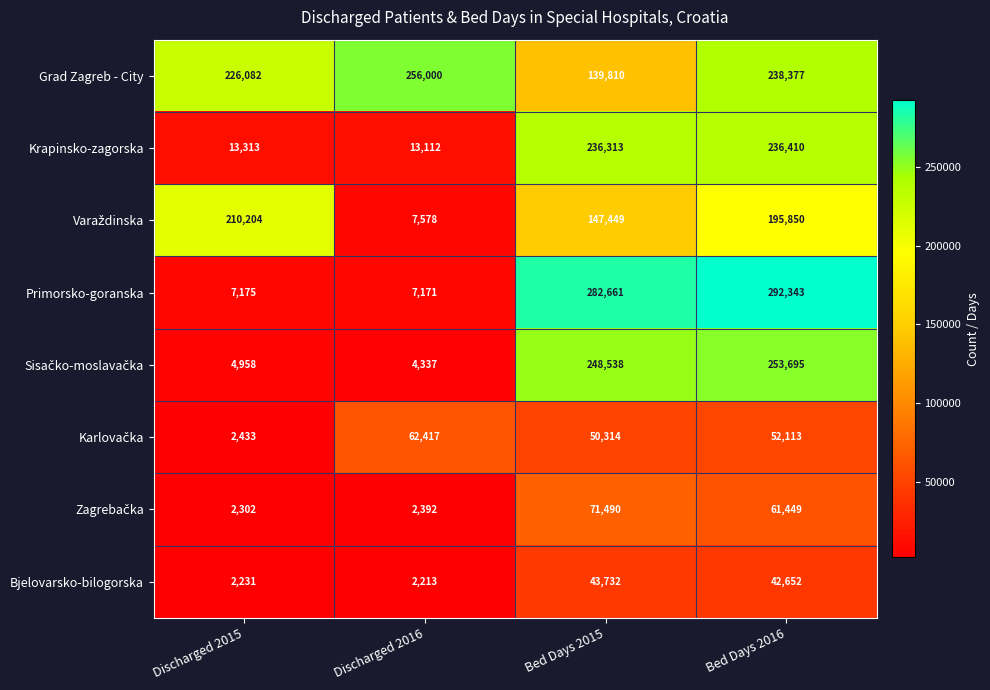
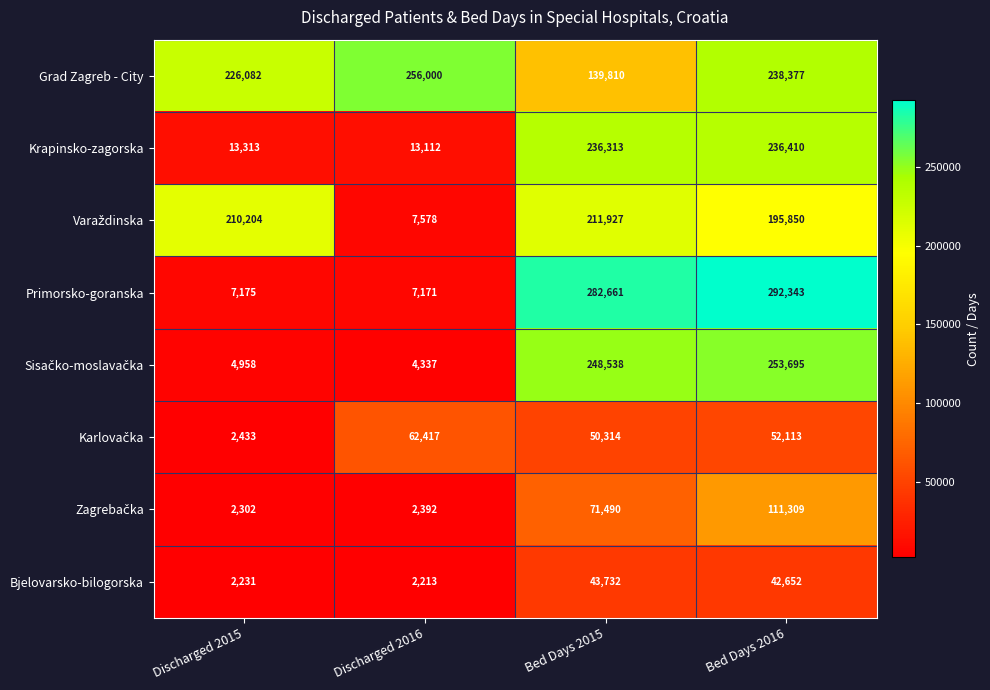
Varaždinska, Bed Days 2015: 147,449 -> 211,927
Zagrebačka, Bed Days 2016: 61,449 -> 111,309
